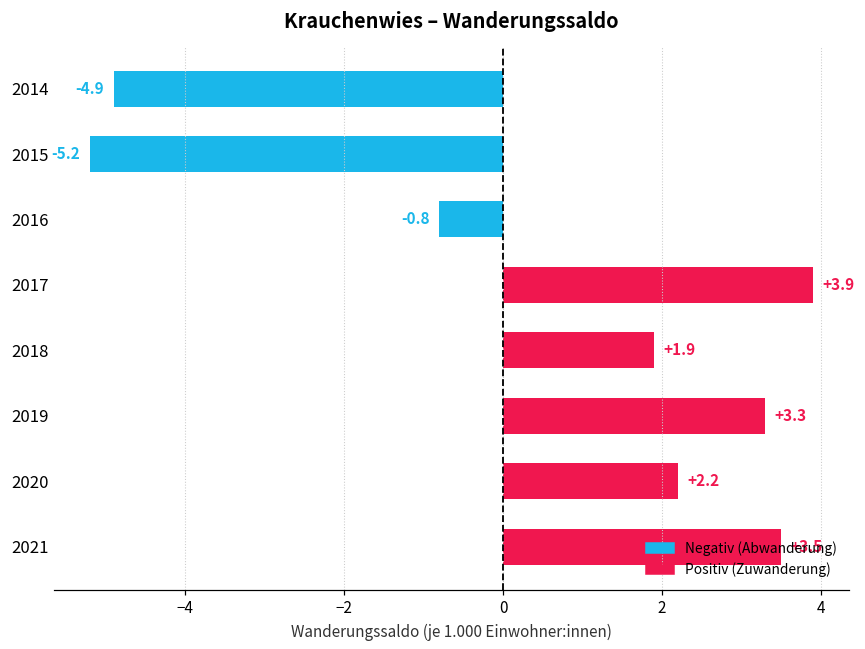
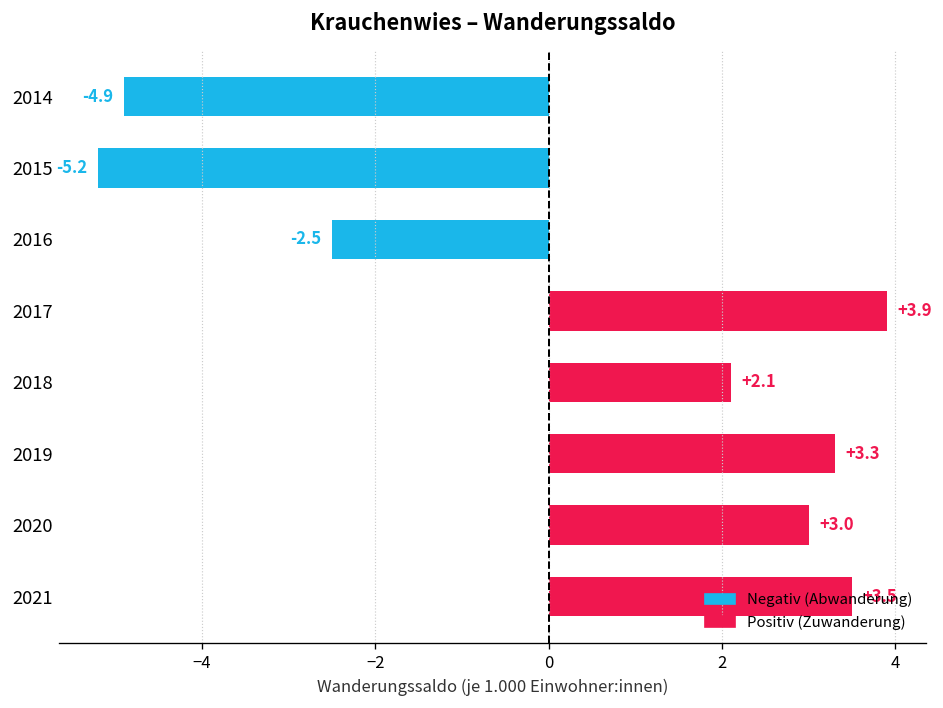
2016: -0.8 -> -2.5
2018: +1.9 -> +2.1
2020: +2.2 -> +3.0
